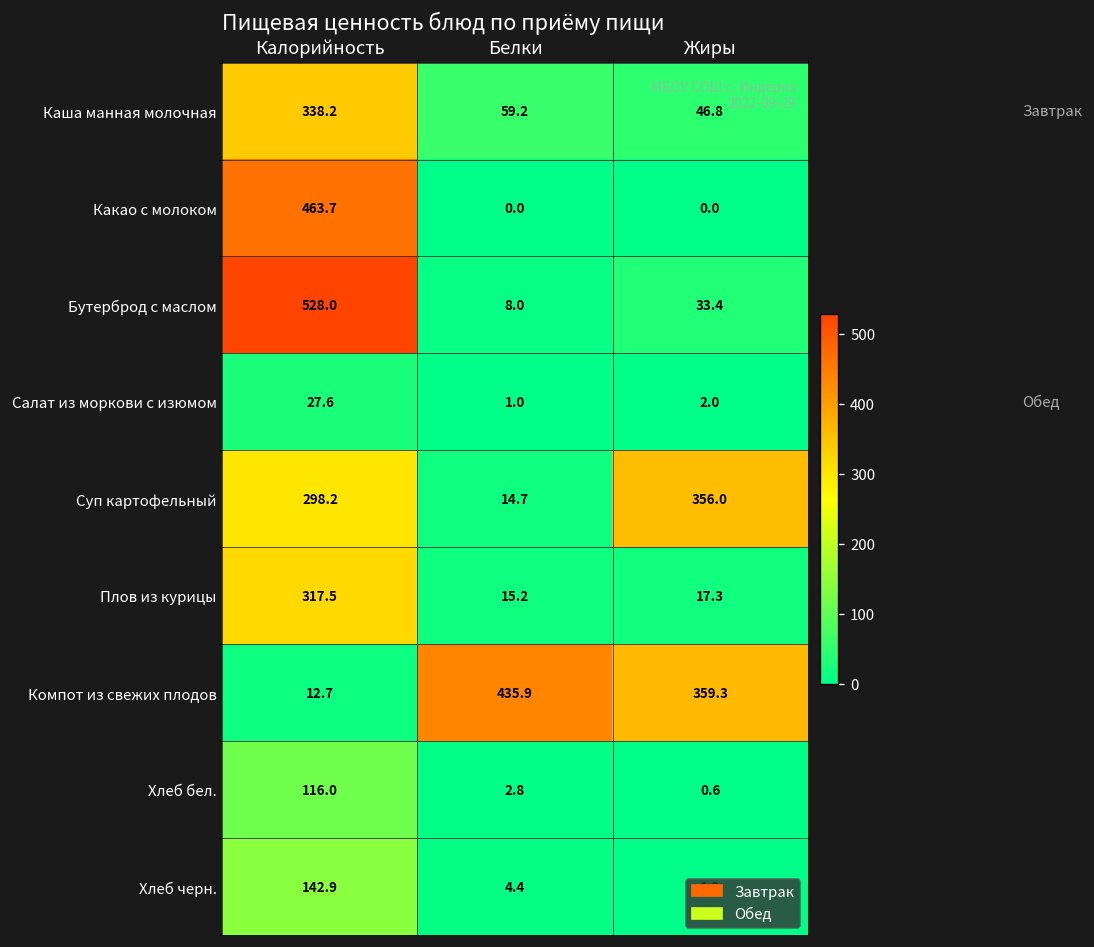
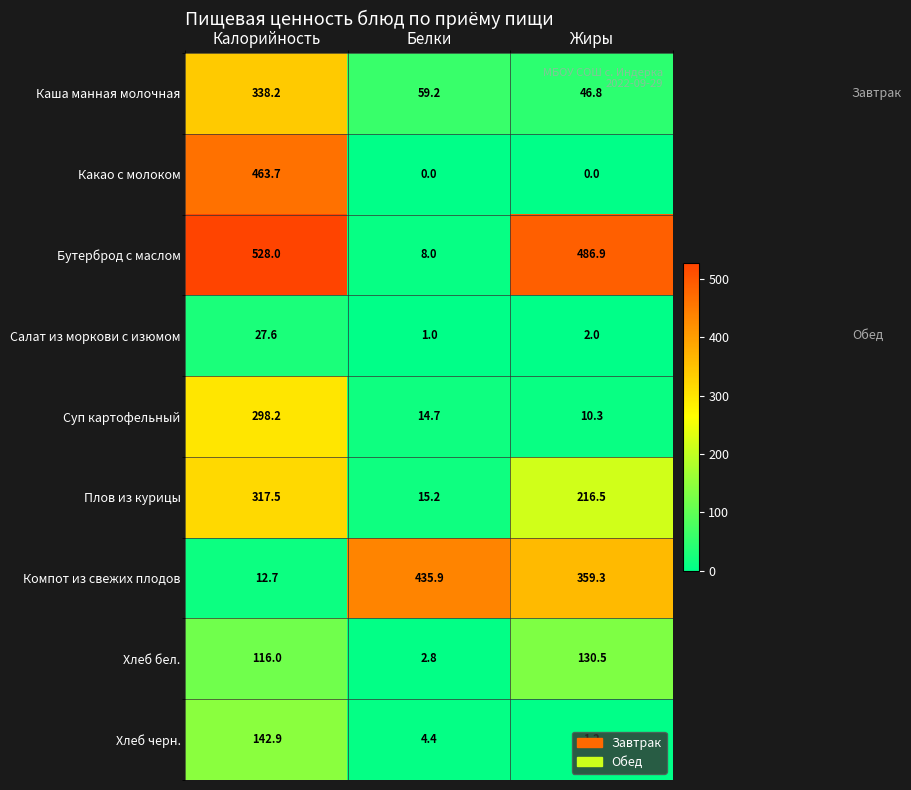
Бутерброд с маслом, Жиры: 33.4 -> 486.9
Суп картофельный, Жиры: 356.0 -> 10.3
Плов из курицы, Жиры: 17.3 -> 216.5
Хлеб бел., Жиры: 0.6 -> 130.5
